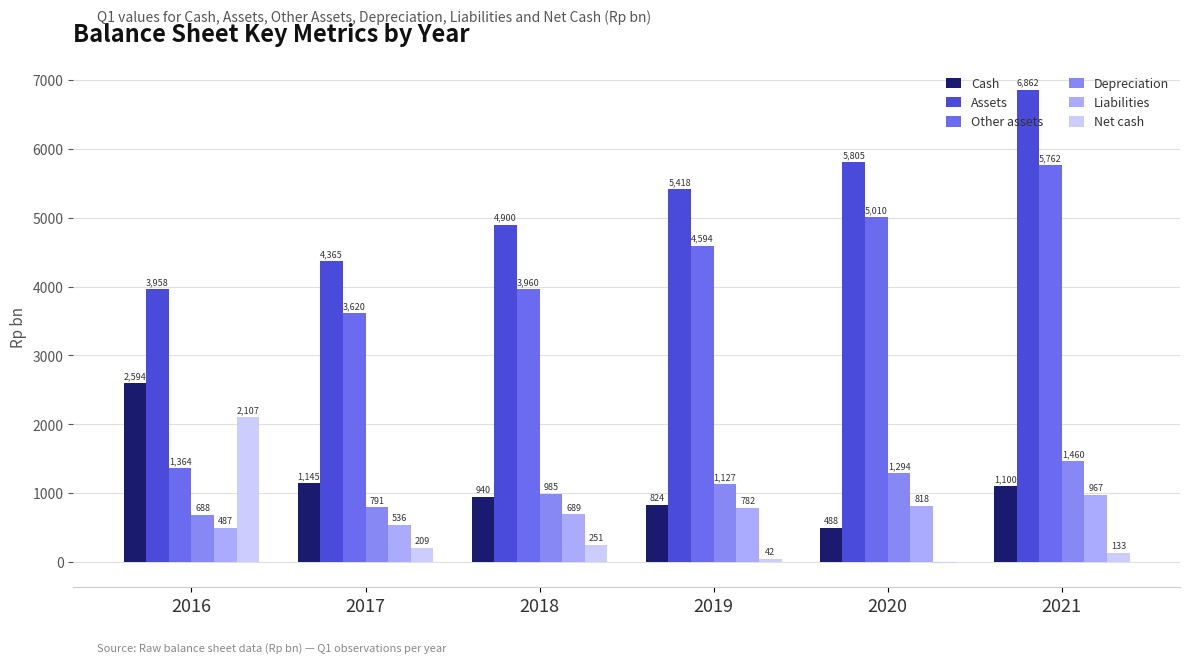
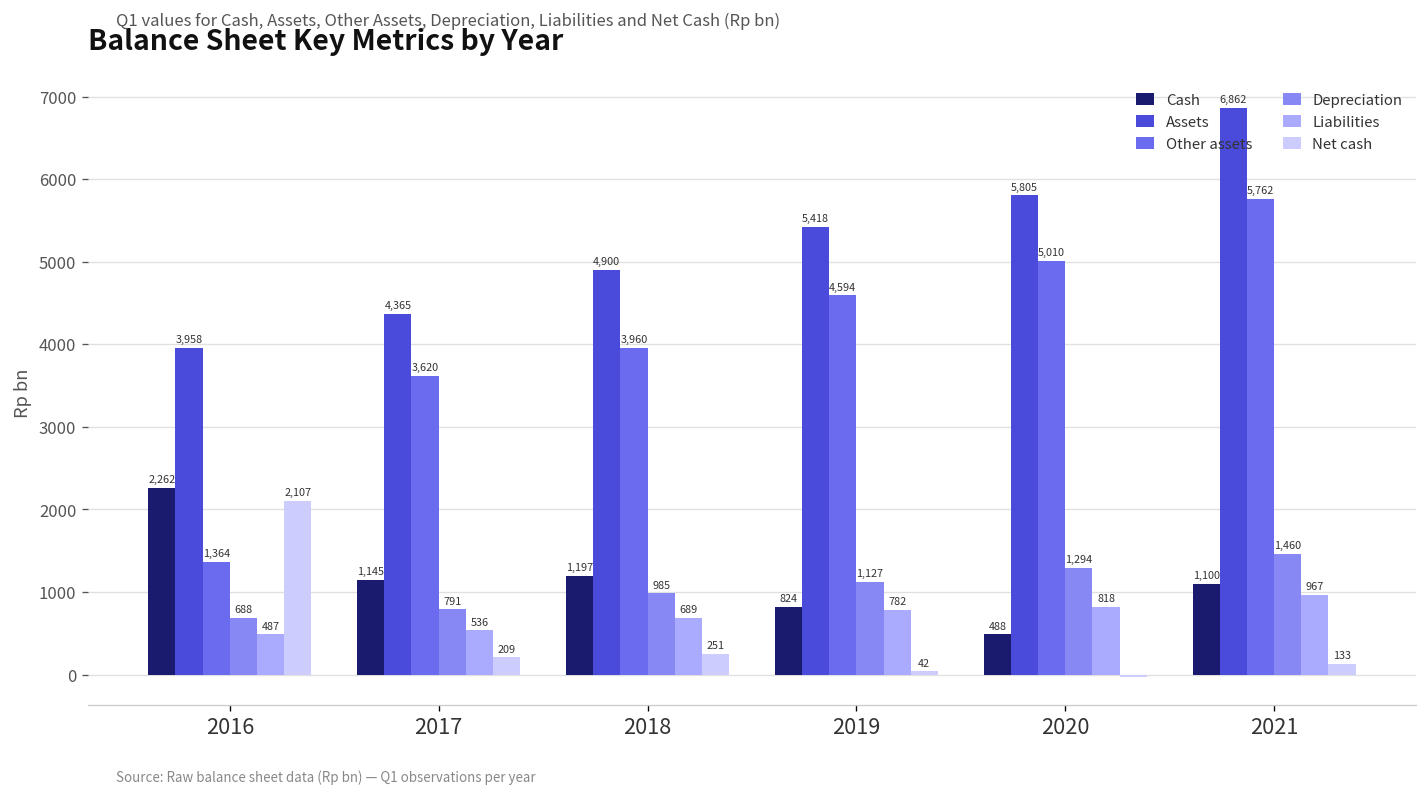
Cash, 2016: 2,594 -> 2,262
Cash, 2018: 940 -> 1,197
